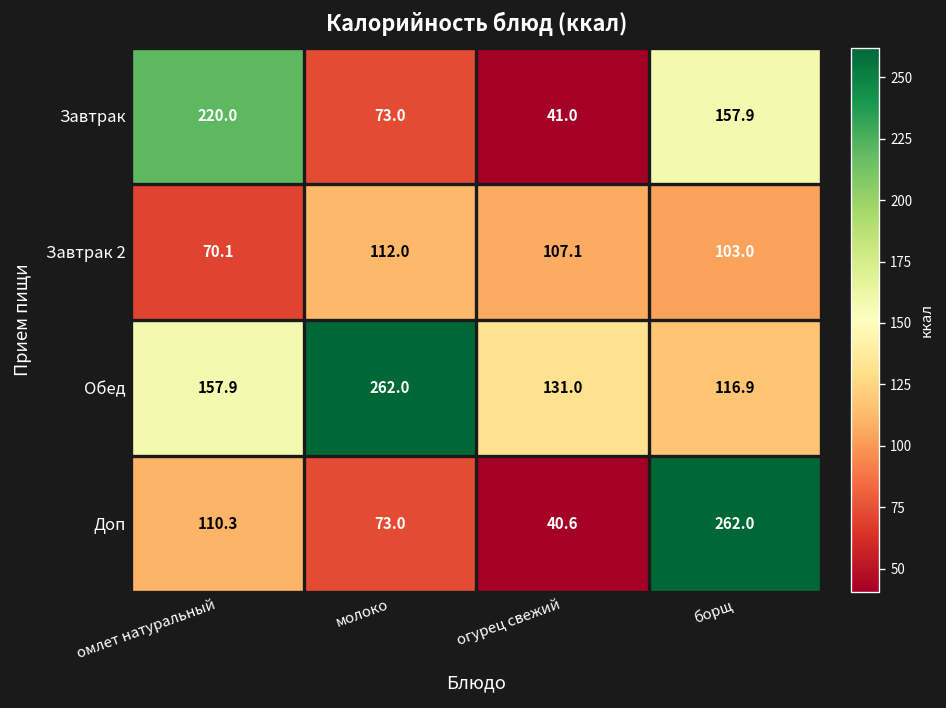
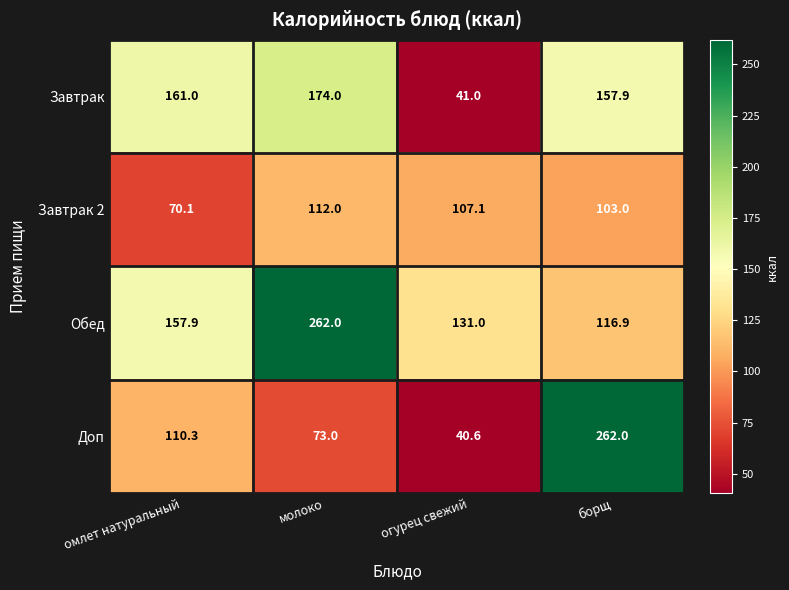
Завтрак, омлет натуральный: 220.0 -> 161.0
Завтрак, молоко: 73.0 -> 174.0
